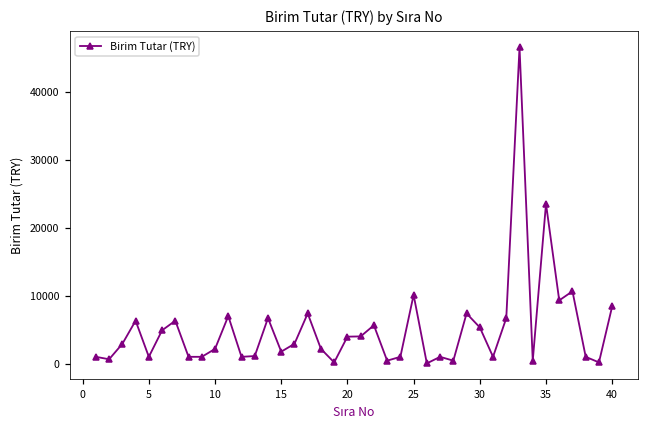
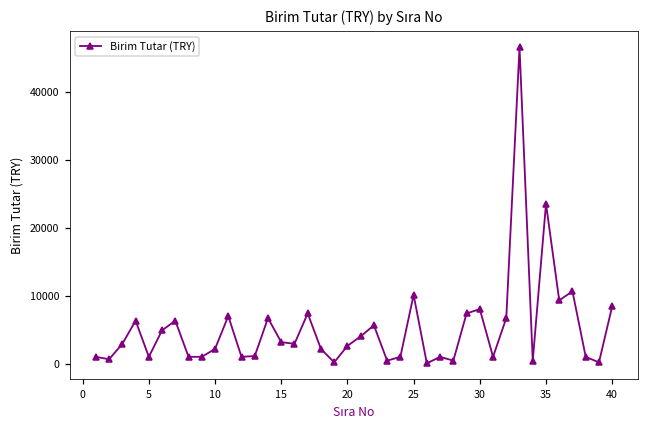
15: 2000 -> 3000
20: 4000 -> 3000
30: 5000 -> 8000
